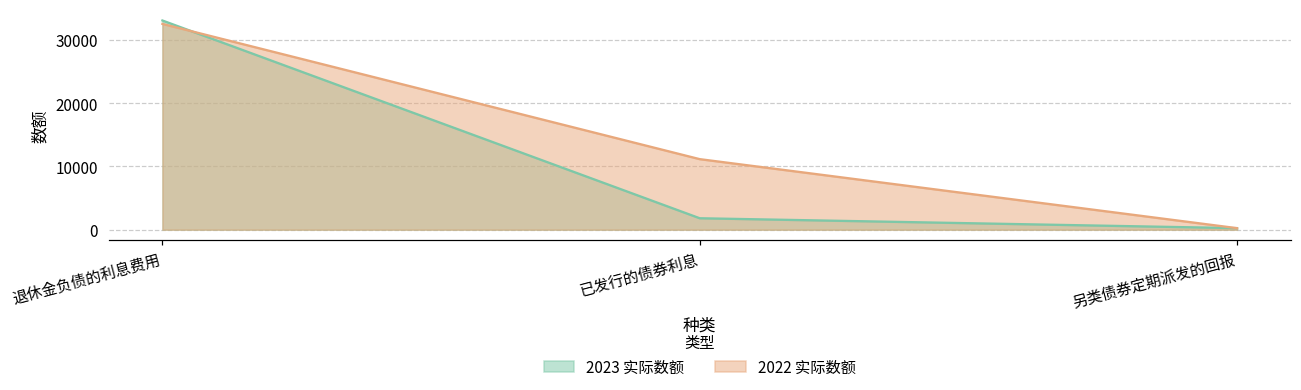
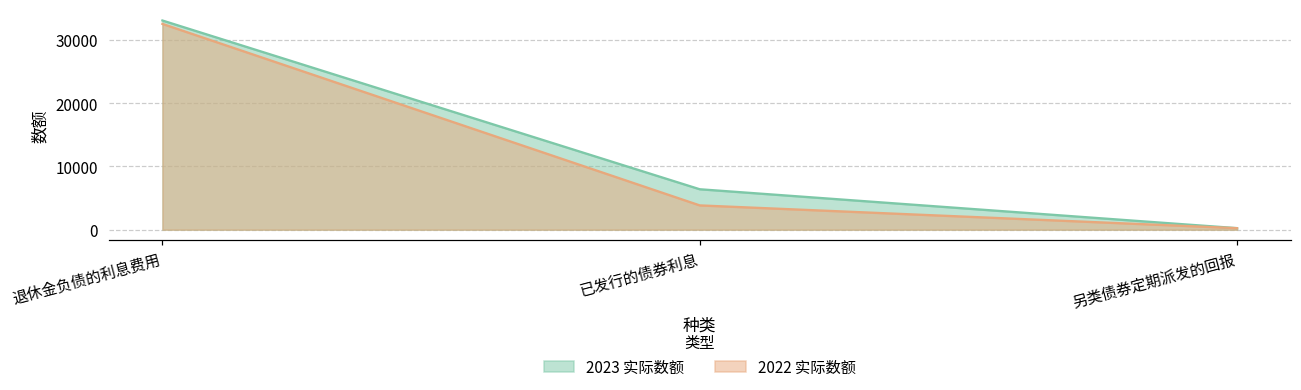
2023 实际数额, 已发行的债券利息: 2000 -> 6000
2022 实际数额, 已发行的债券利息: 11000 -> 4000
